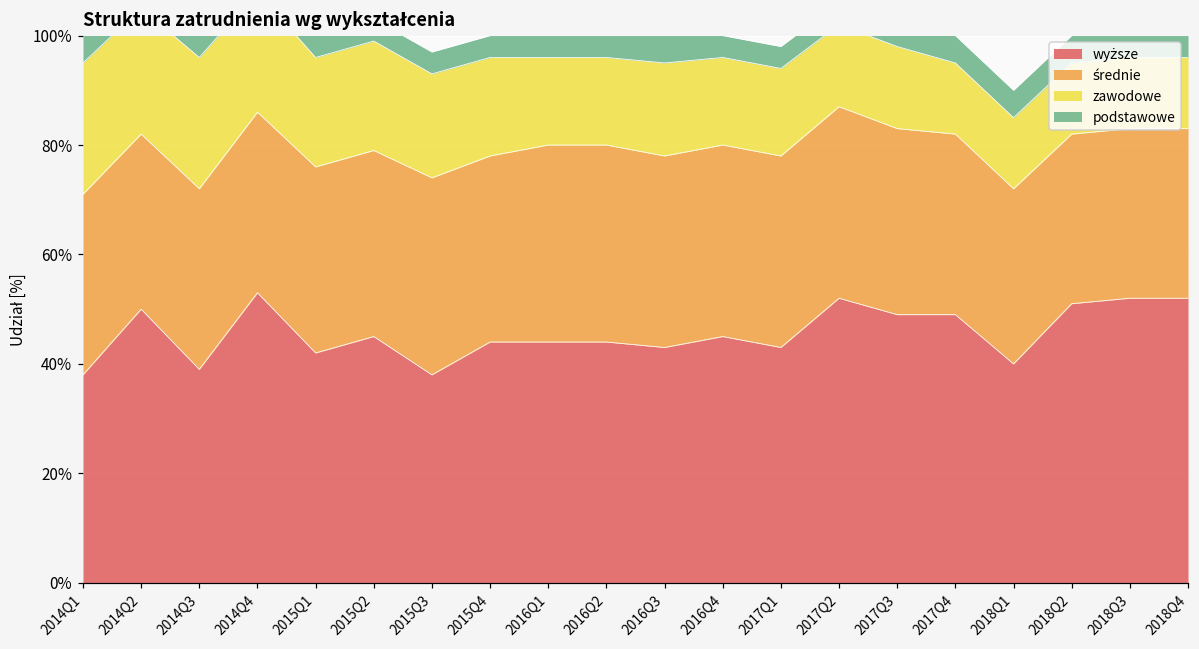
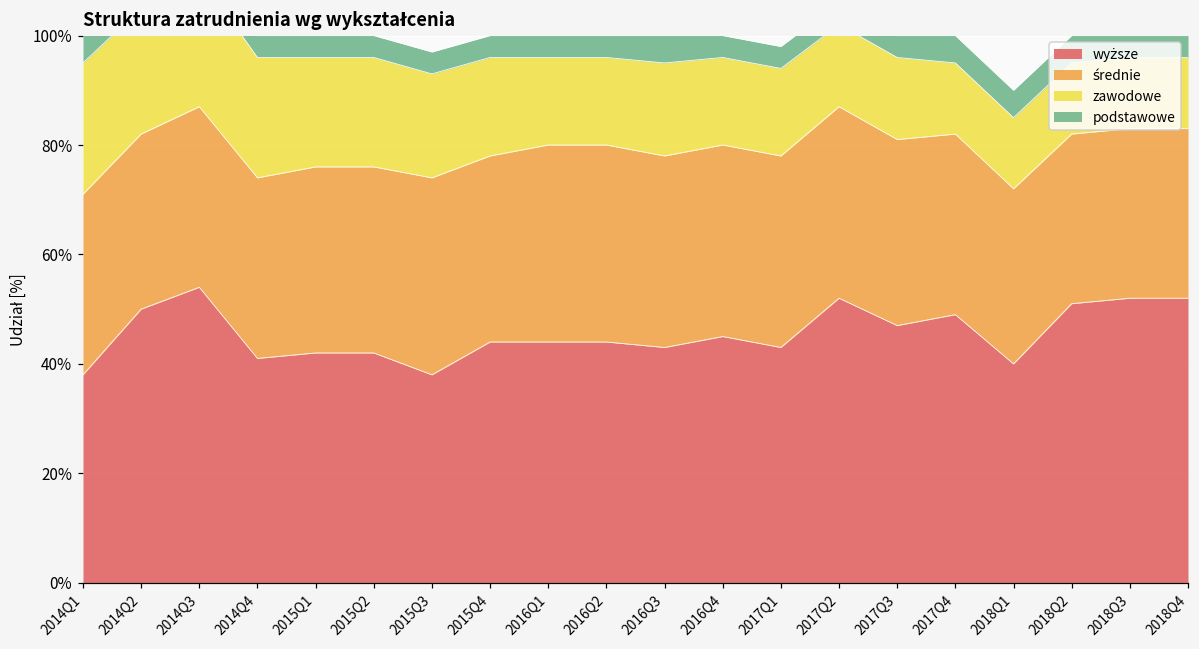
wyższe, 2014Q3: 39% -> 54%
wyższe, 2014Q4: 53% -> 41%
wyższe, 2015Q2: 45% -> 42%
wyższe, 2017Q3: 49% -> 47%
